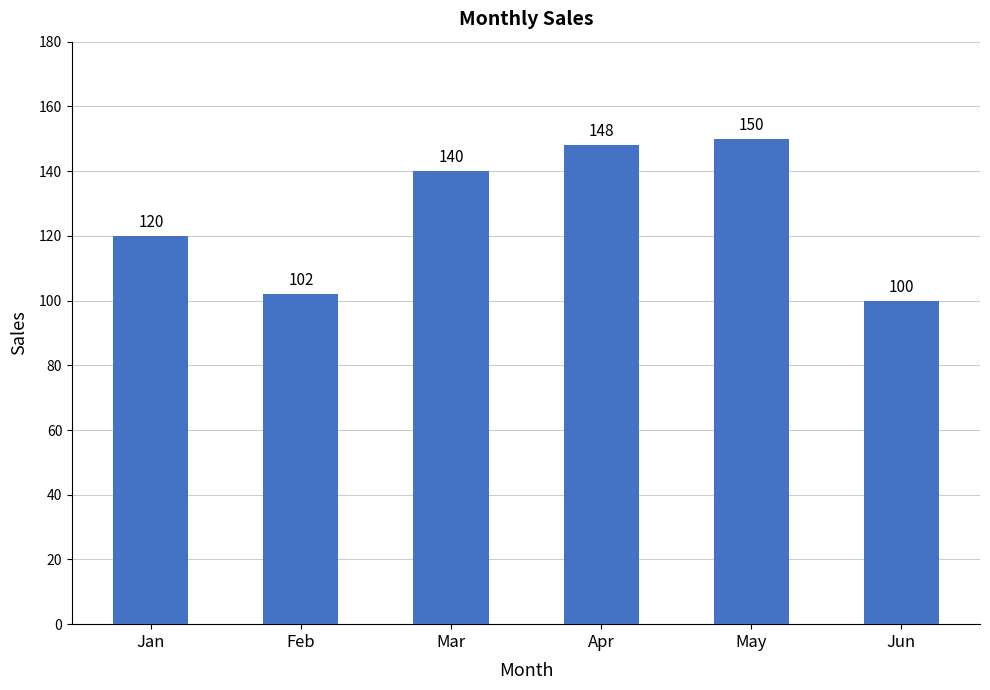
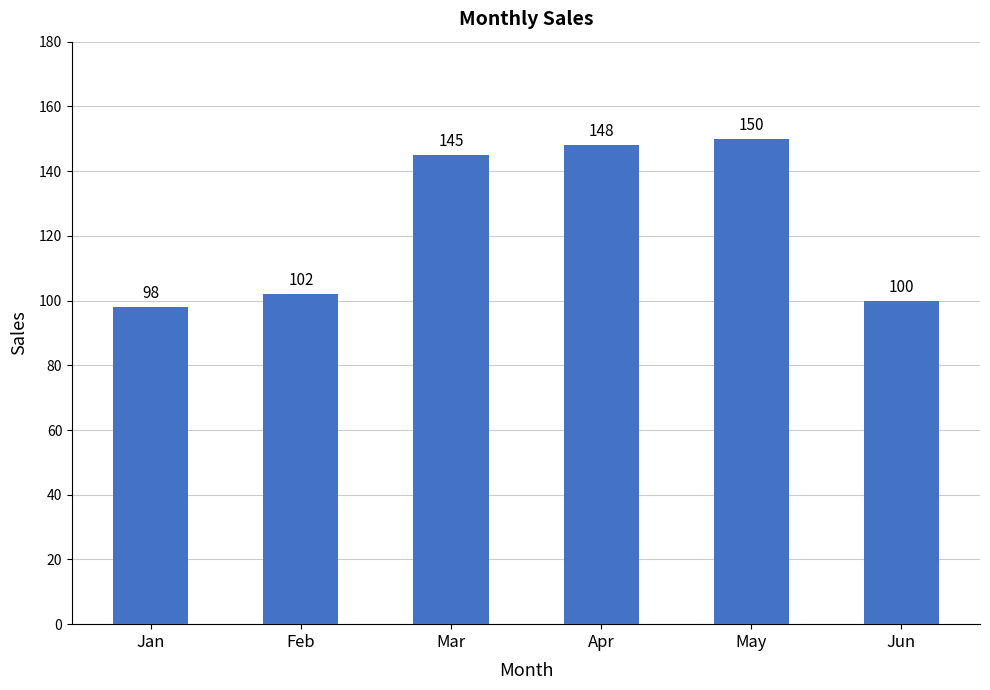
Jan: 120 -> 98
Mar: 140 -> 145
